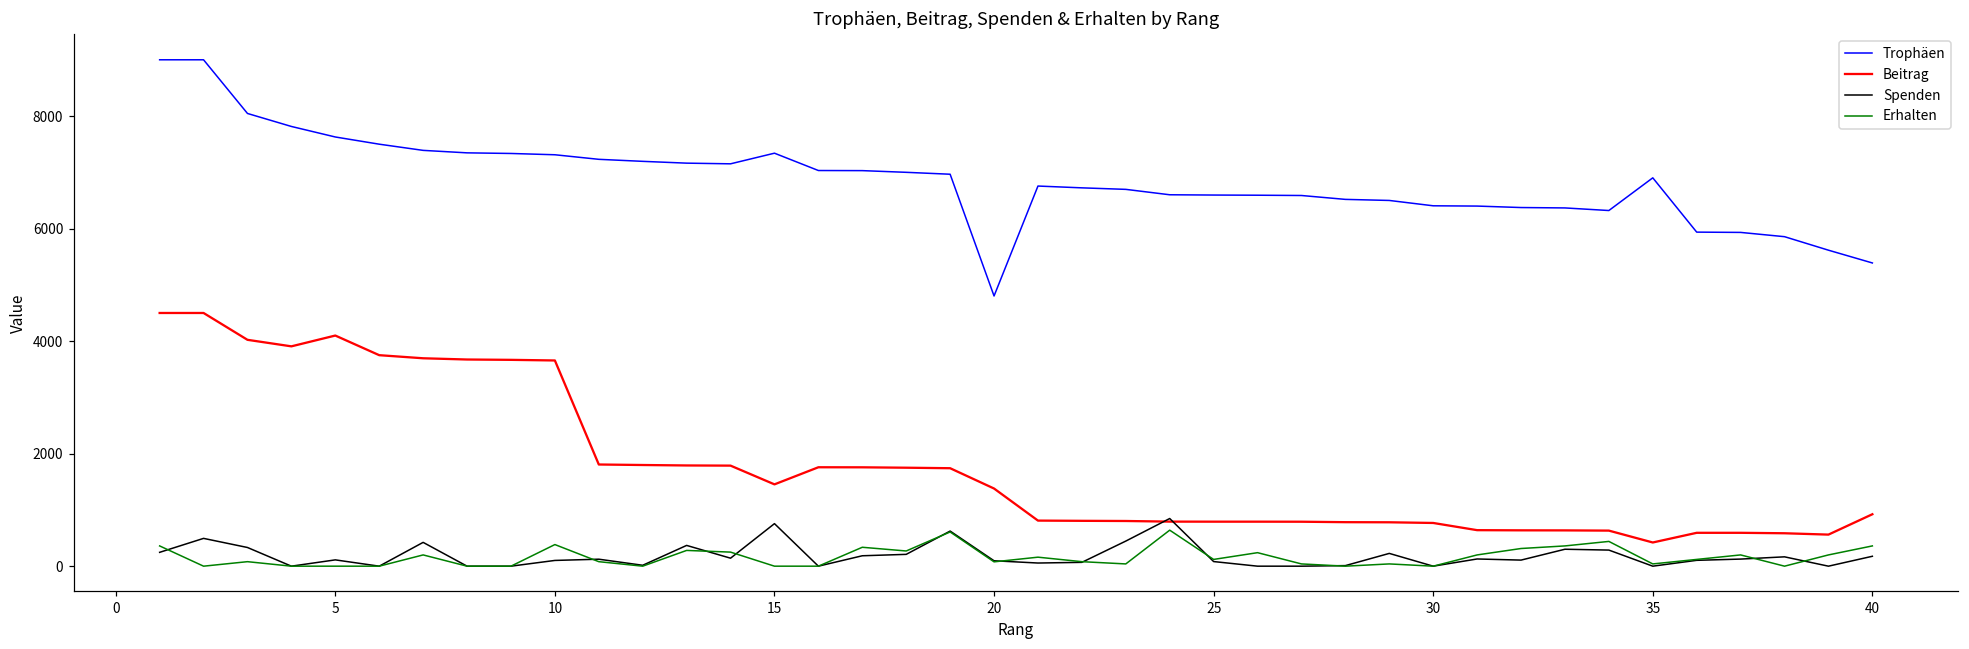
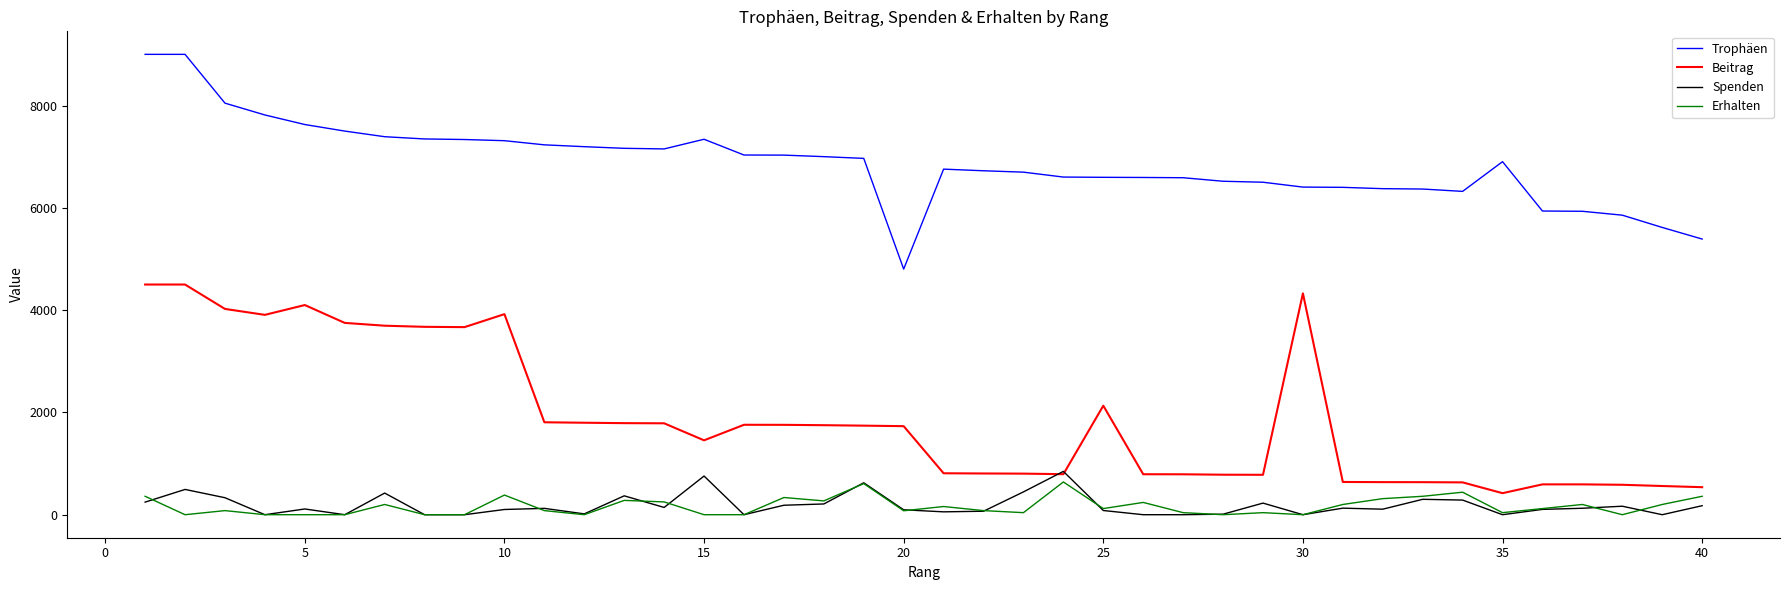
Beitrag, 10: 3700 -> 3900
Beitrag, 20: 1400 -> 1700
Beitrag, 25: 800 -> 2100
Beitrag, 30: 800 -> 4300
Beitrag, 40: 900 -> 500
